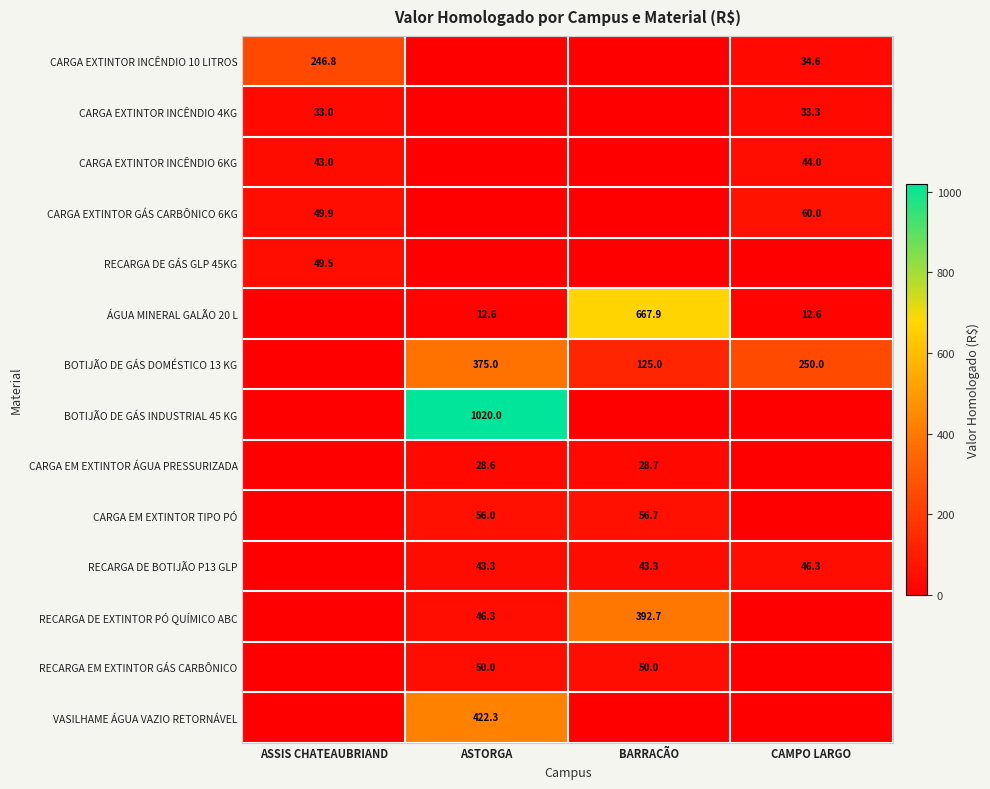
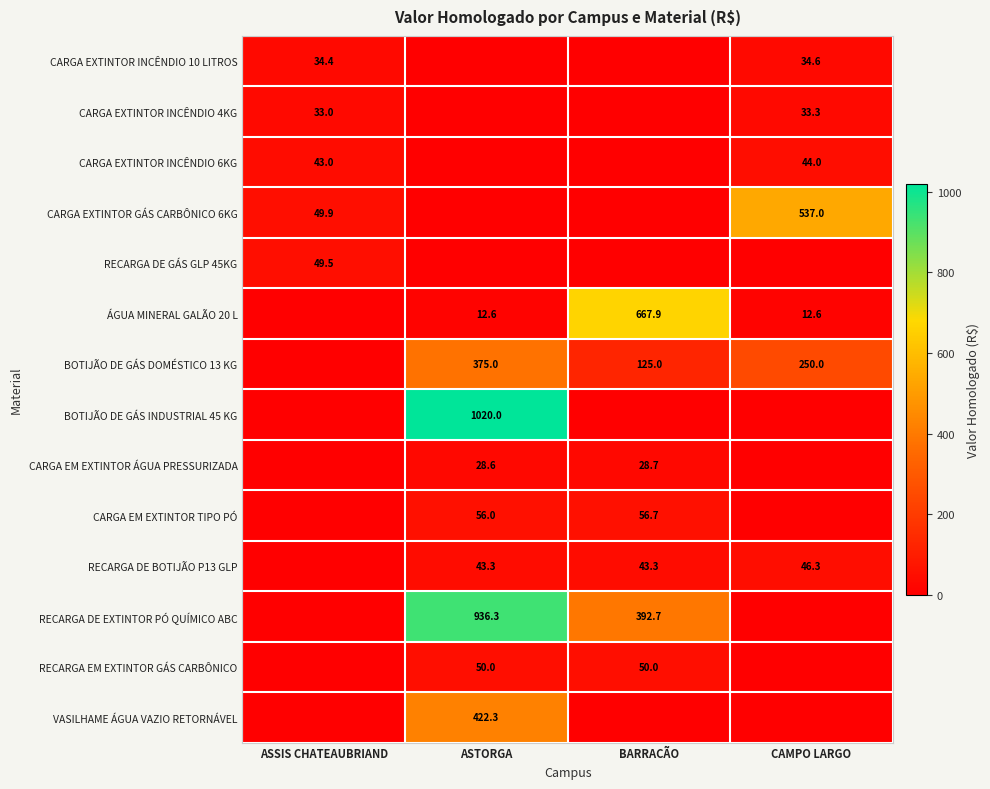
CARGA EXTINTOR INCÊNDIO 10 LITROS, ASSIS CHATEAUBRIAND: 246.8 -> 34.4
CARGA EXTINTOR GÁS CARBÔNICO 6KG, CAMPO LARGO: 60.0 -> 537.0
RECARGA DE EXTINTOR PÓ QUÍMICO ABC, ASTORGA: 46.3 -> 936.3
